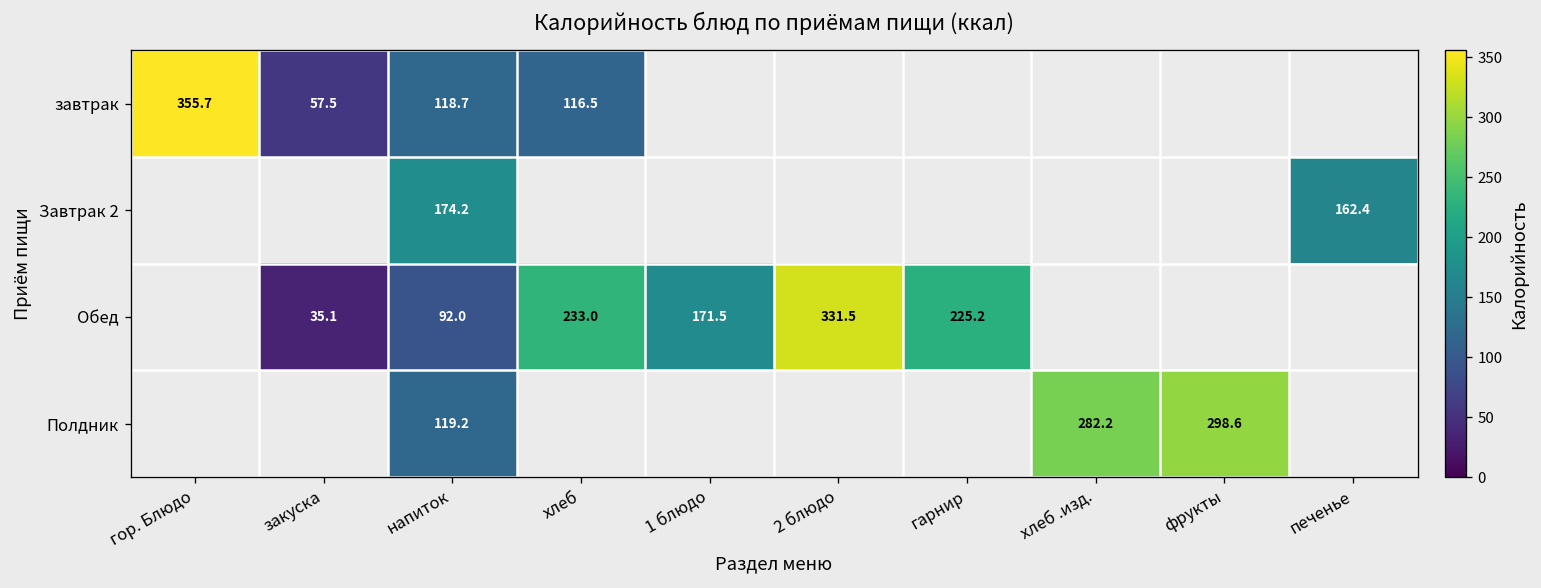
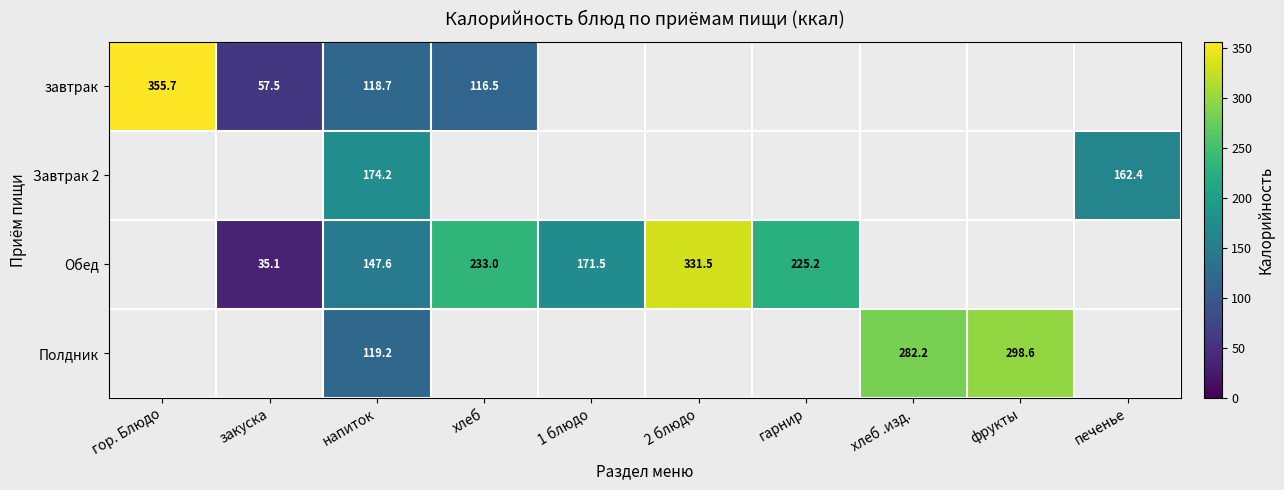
Обед, напиток: 92.0 -> 147.6
